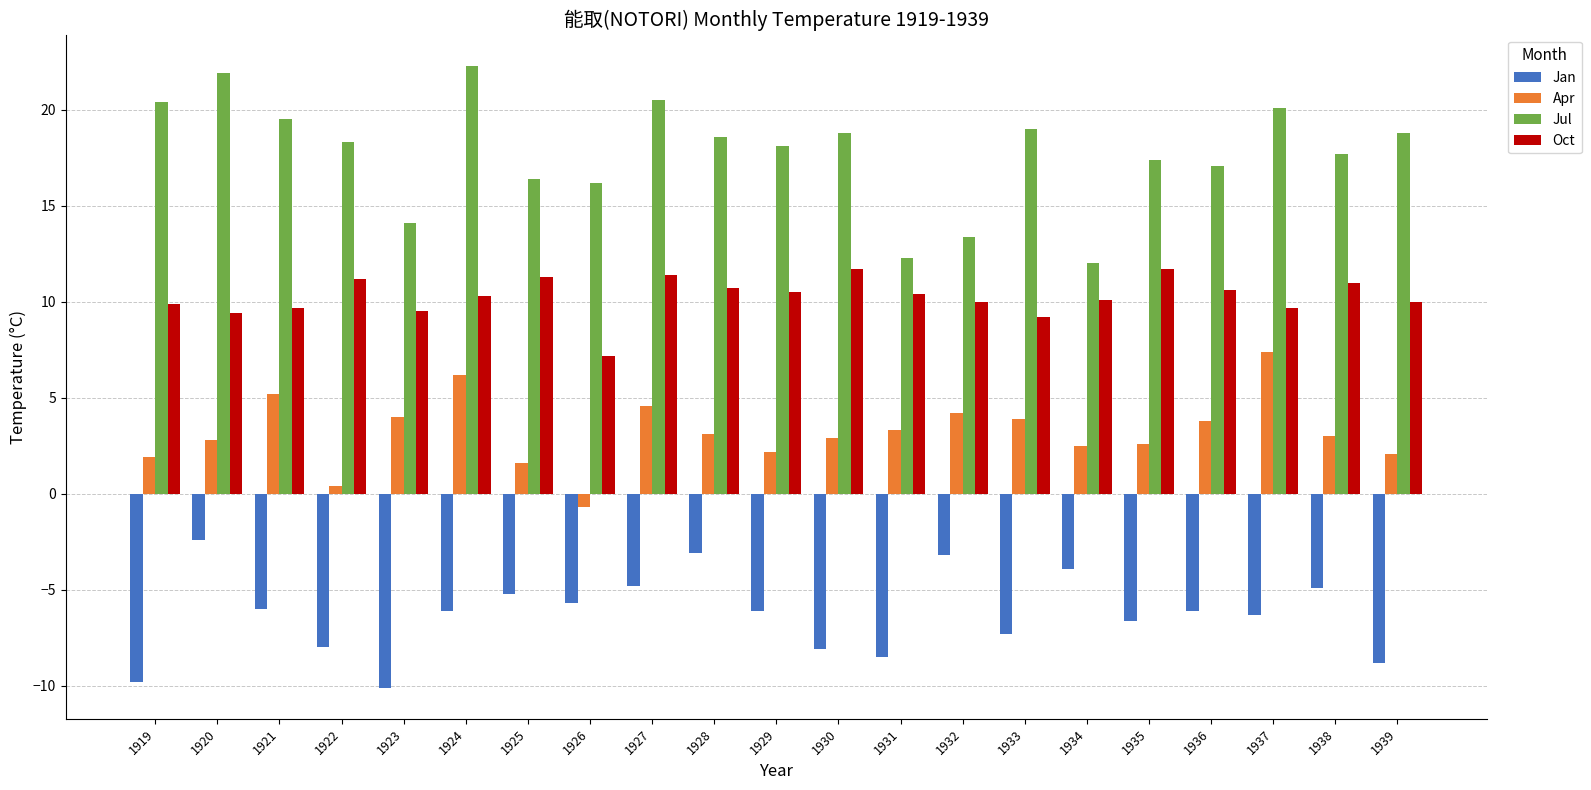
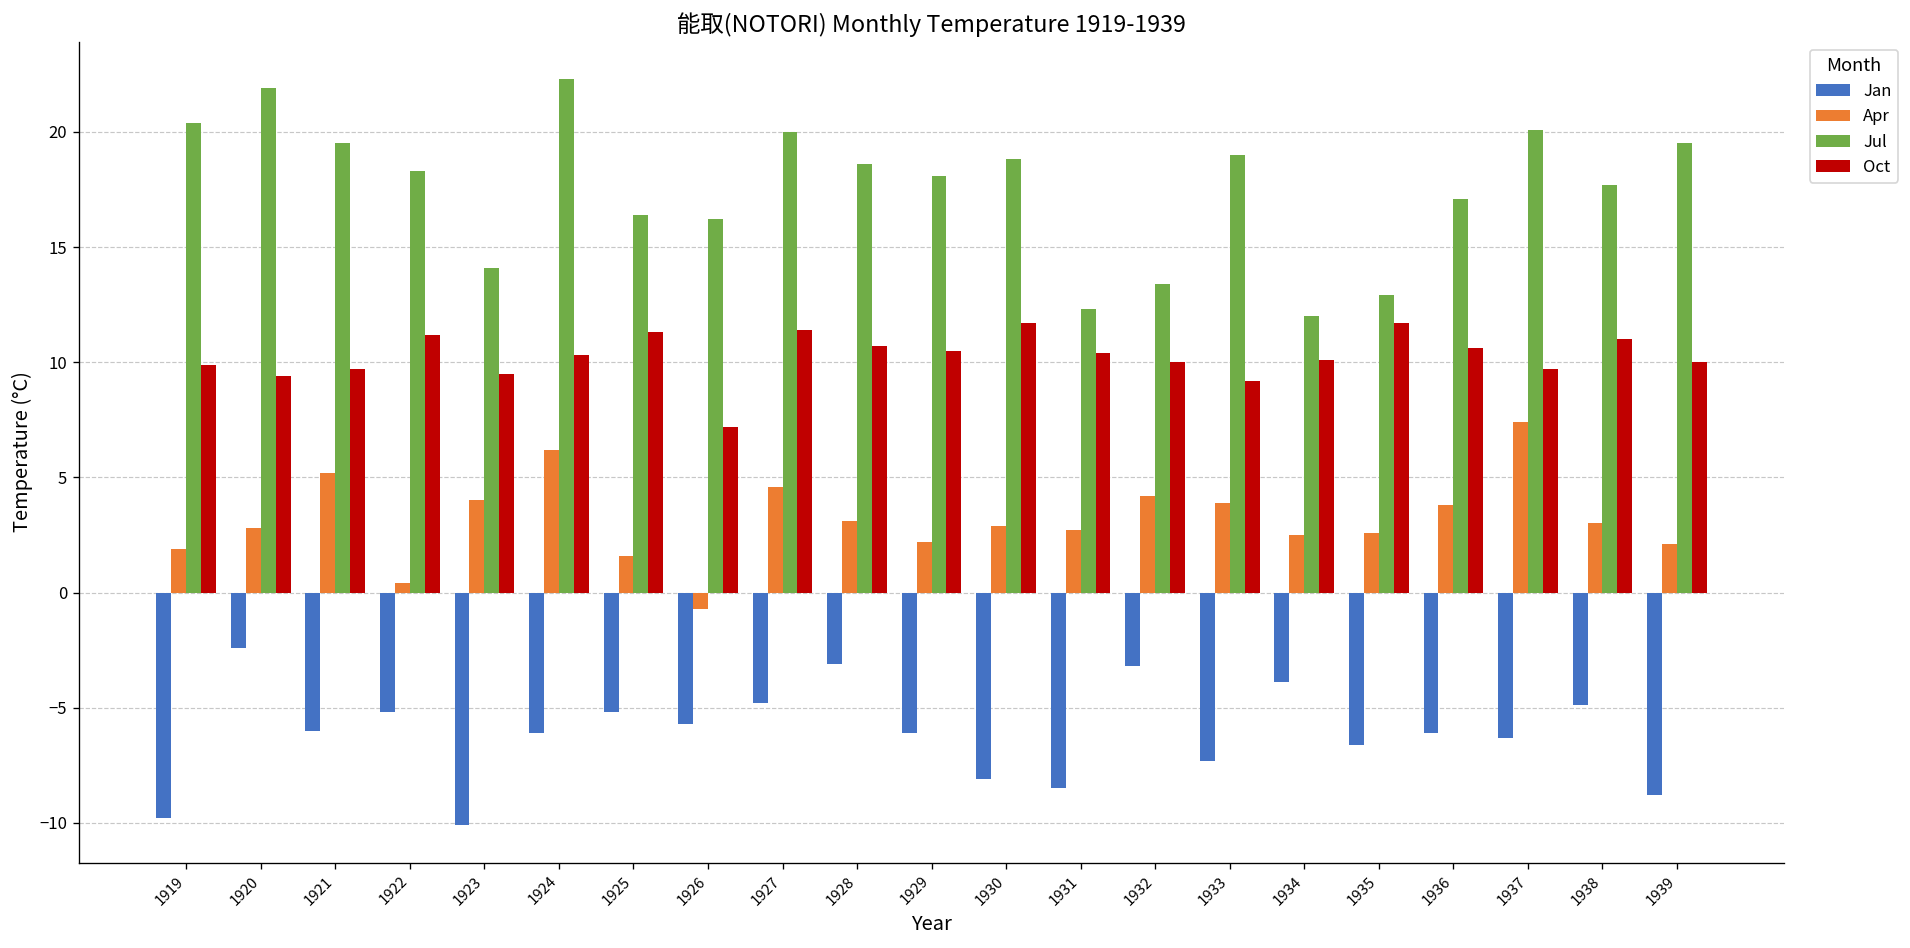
Jan, 1922: -8.0 -> -5.2
Jul, 1927: 20.5 -> 20.0
Apr, 1931: 3.3 -> 2.7
Jul, 1935: 17.4 -> 12.9
Jul, 1939: 18.8 -> 19.5
